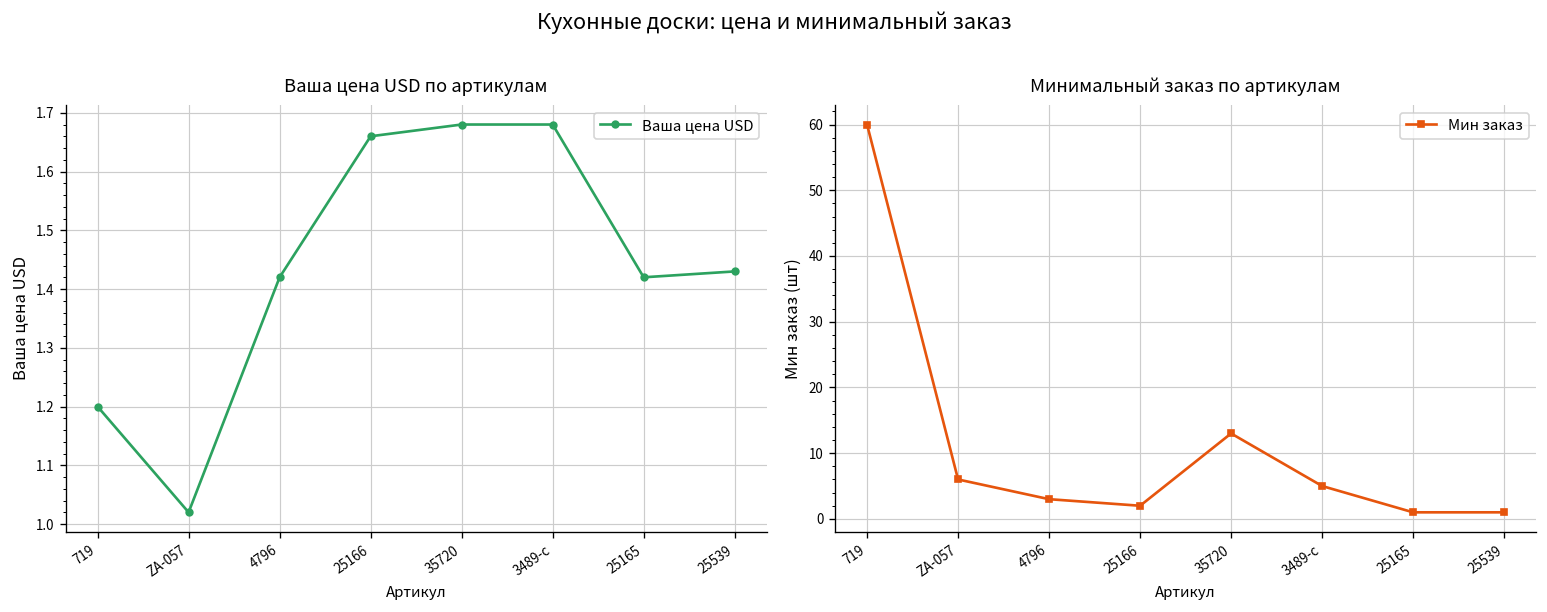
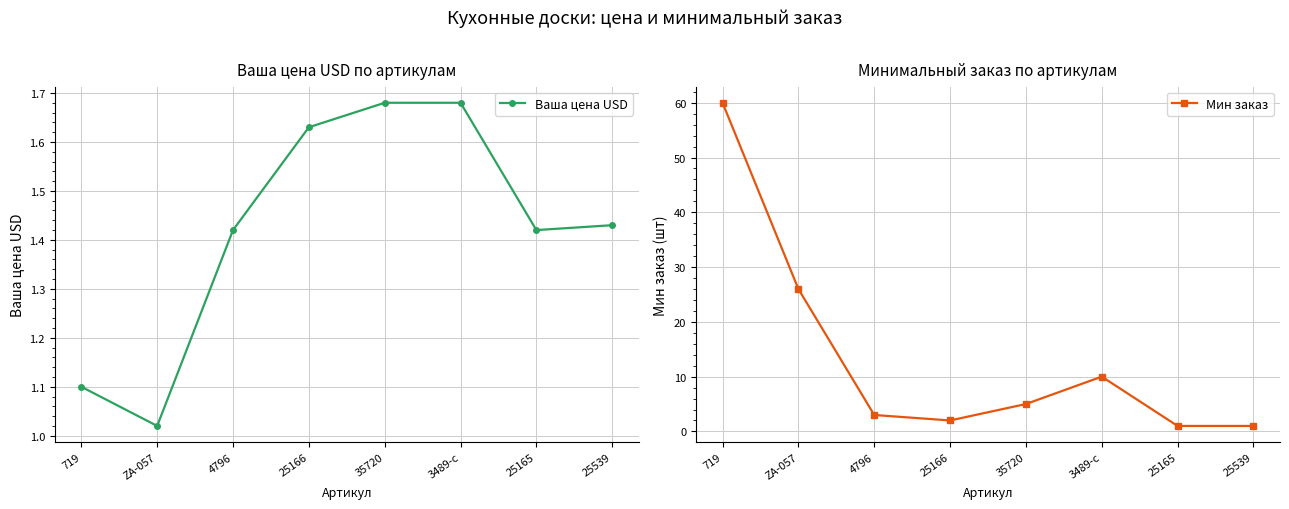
Ваша цена USD по артикулам, 719: 1.2 -> 1.1
Ваша цена USD по артикулам, 25166: 1.66 -> 1.63
Минимальный заказ по артикулам, ZA-057: 6 -> 26
Минимальный заказ по артикулам, 35720: 13 -> 5
Минимальный заказ по артикулам, 3489-с: 5 -> 10
